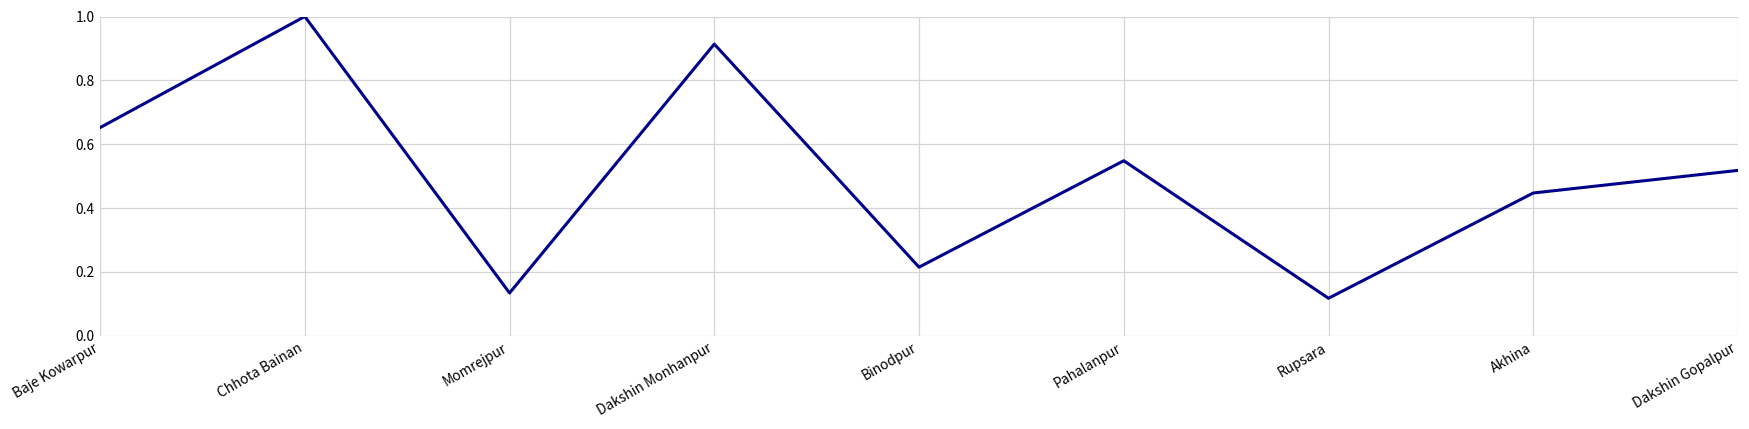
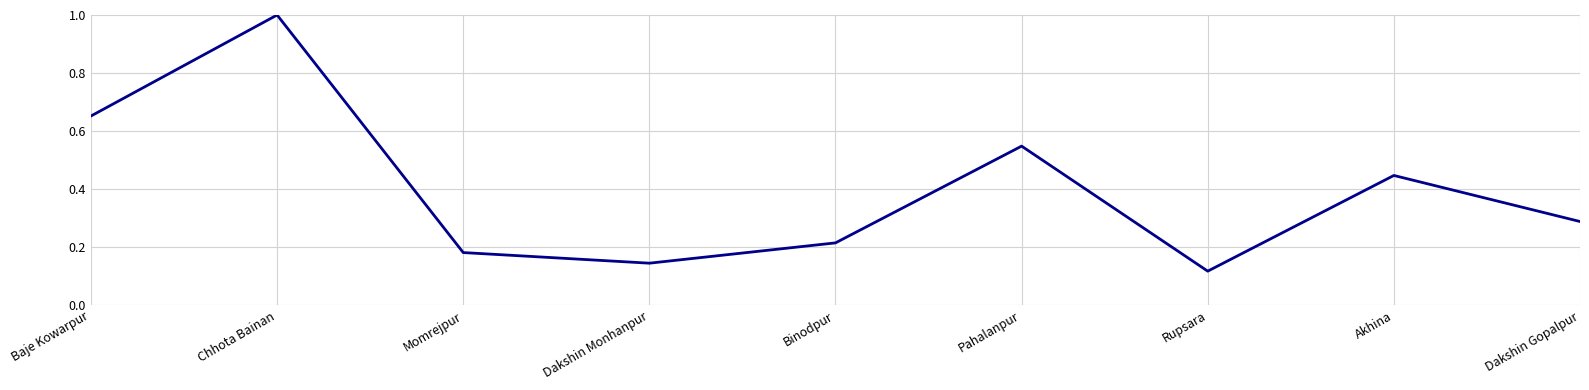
Momrejpur: 0.13 -> 0.18
Dakshin Monhanpur: 0.91 -> 0.14
Dakshin Gopalpur: 0.52 -> 0.29
